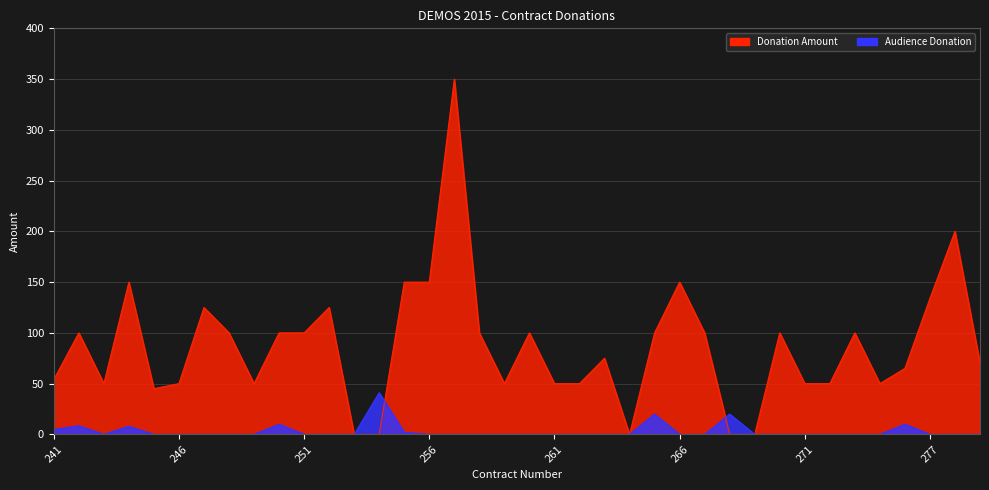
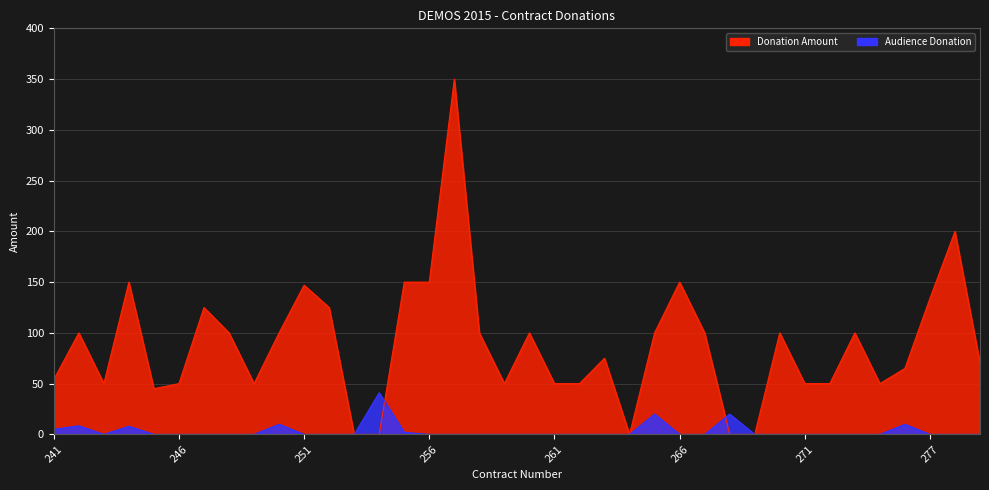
Donation Amount, 251: 100 -> 147
